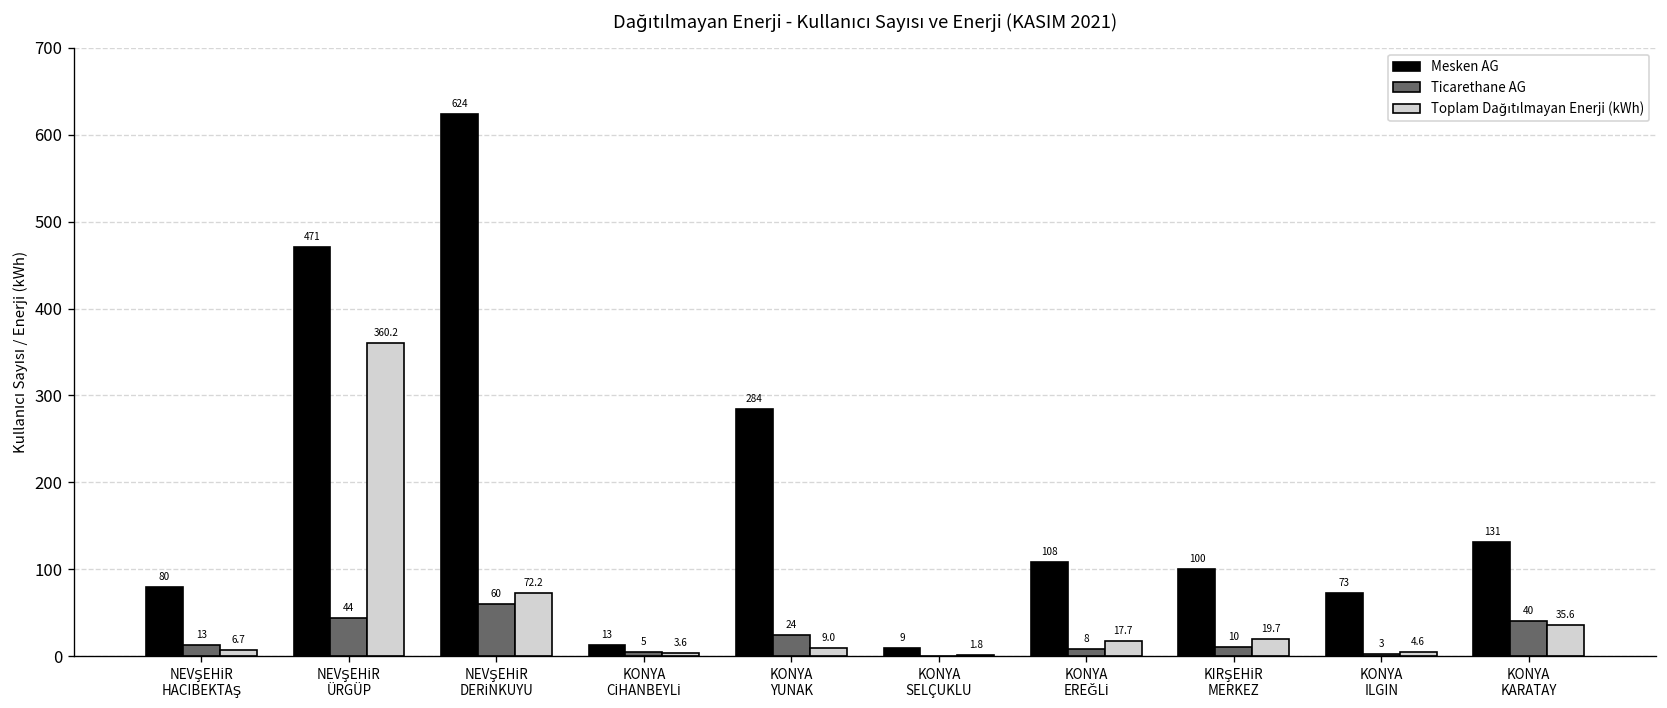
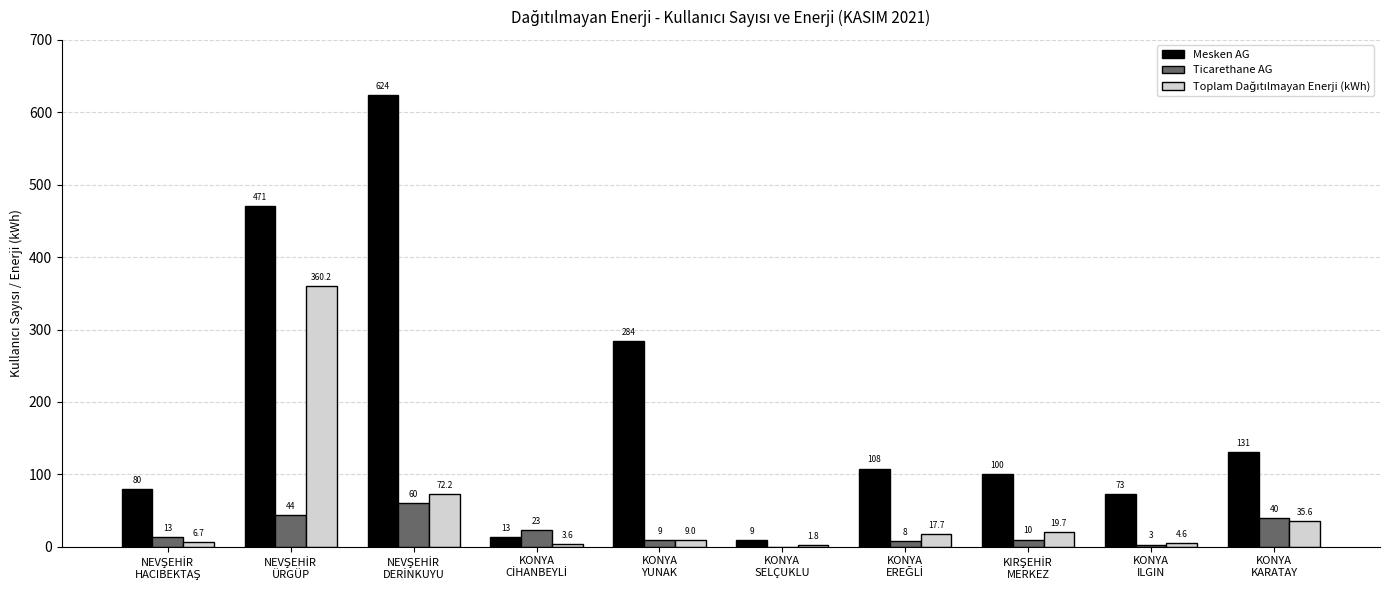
Ticarethane AG, KONYA CİHANBEYLİ: 5 -> 23
Ticarethane AG, KONYA YUNAK: 24 -> 9
